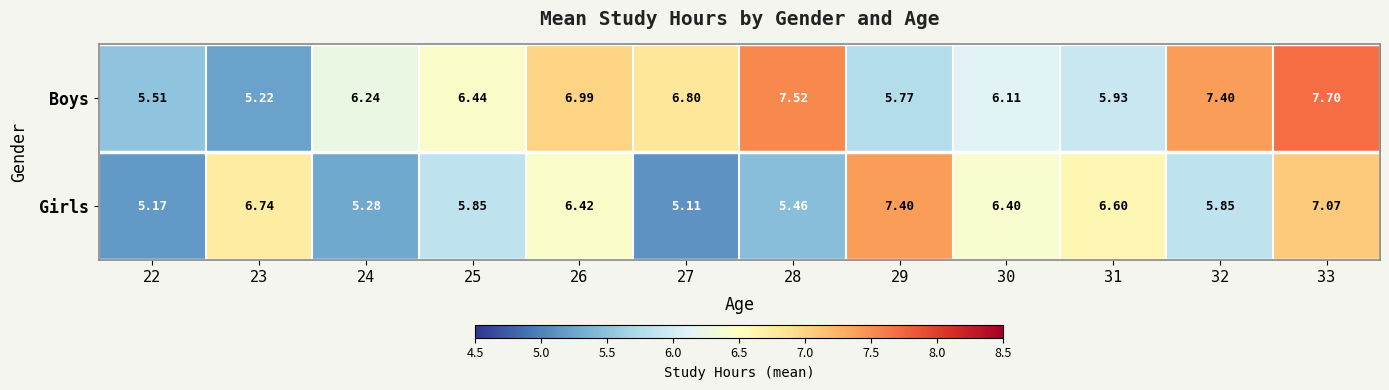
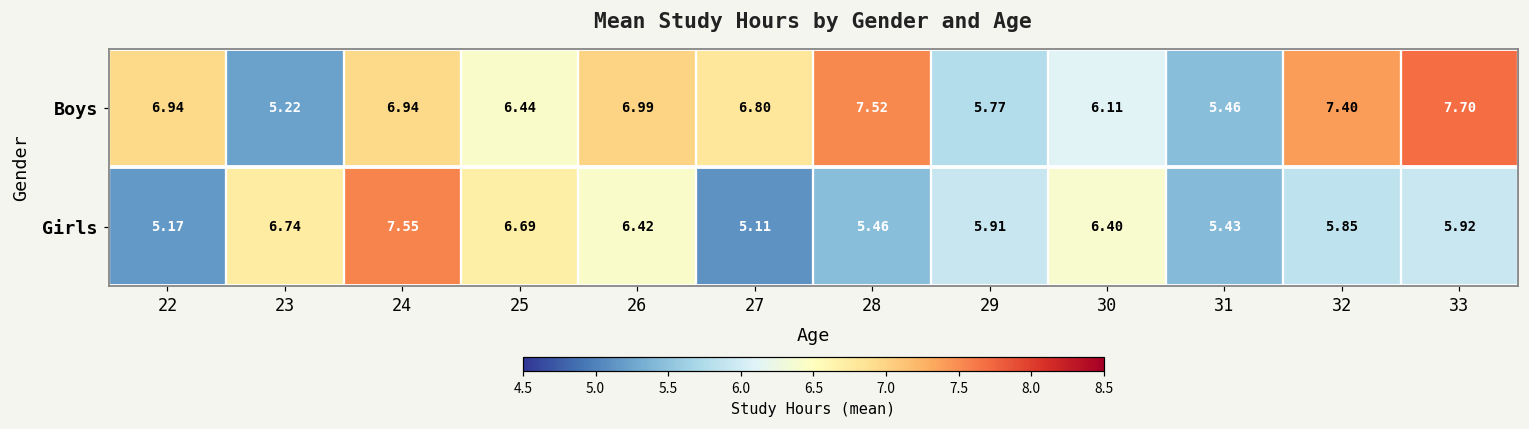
Boys, 22: 5.51 -> 6.94
Boys, 24: 6.24 -> 6.94
Boys, 31: 5.93 -> 5.46
Girls, 24: 5.28 -> 7.55
Girls, 25: 5.85 -> 6.69
Girls, 29: 7.40 -> 5.91
Girls, 31: 6.60 -> 5.43
Girls, 33: 7.07 -> 5.92
